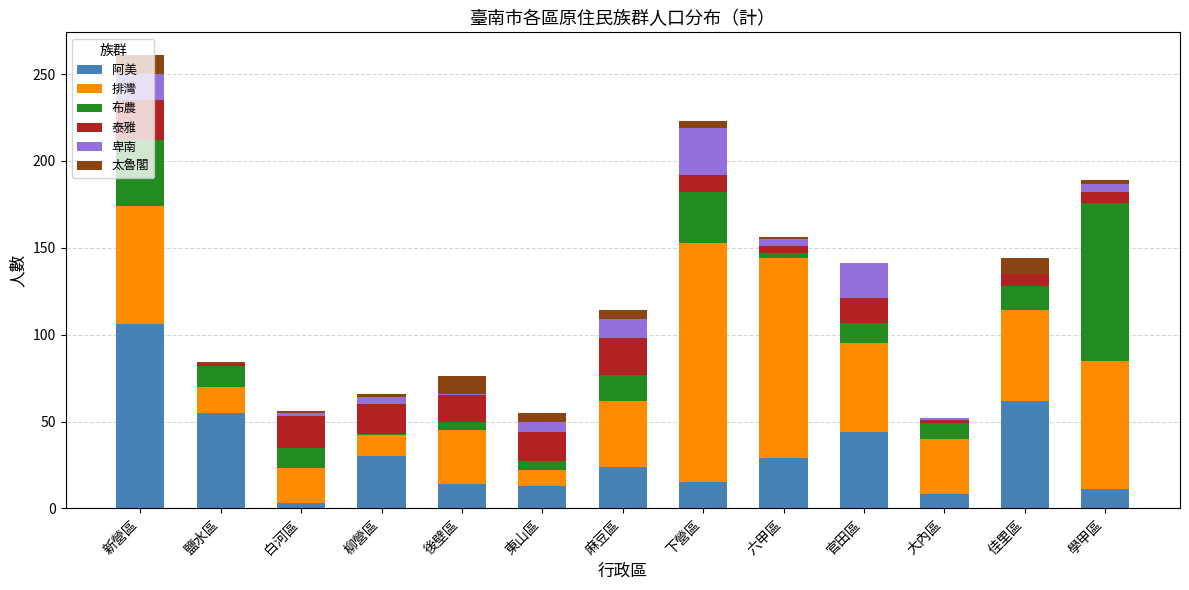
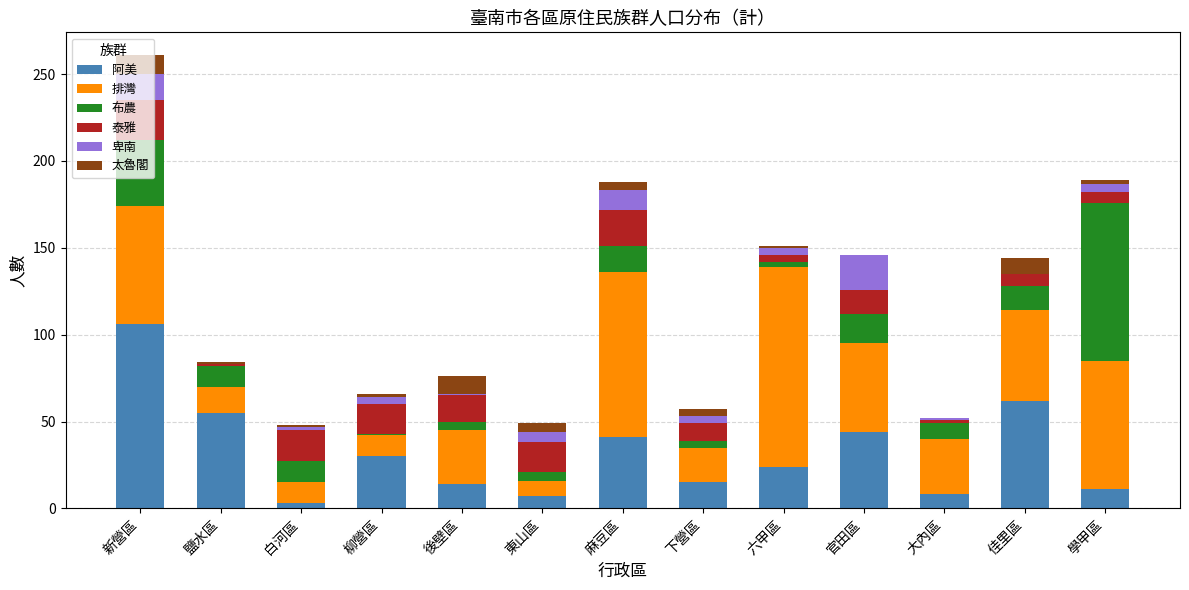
排灣, 白河區: 20 -> 12
阿美, 東山區: 13 -> 7
阿美, 麻豆區: 24 -> 41
排灣, 麻豆區: 38 -> 95
排灣, 下營區: 138 -> 20
布農, 下營區: 29 -> 4
卑南, 下營區: 27 -> 4
阿美, 六甲區: 29 -> 24
布農, 官田區: 12 -> 17
